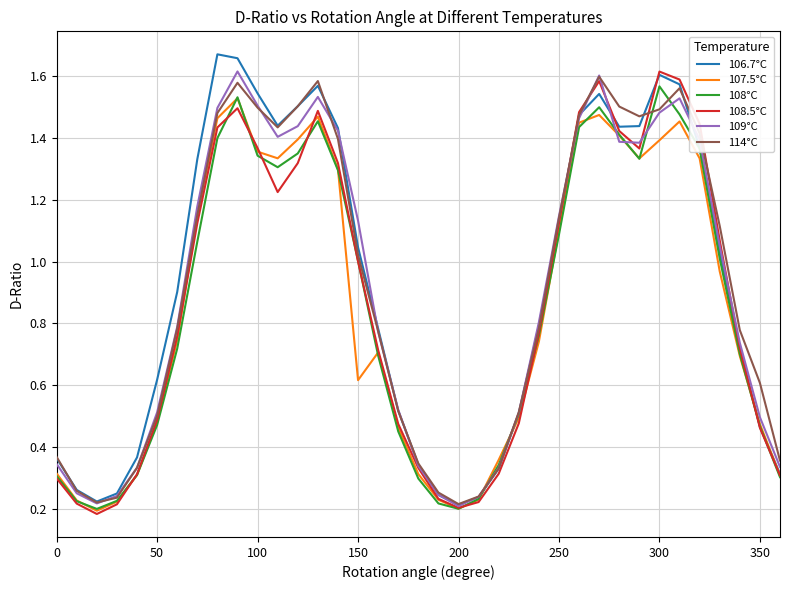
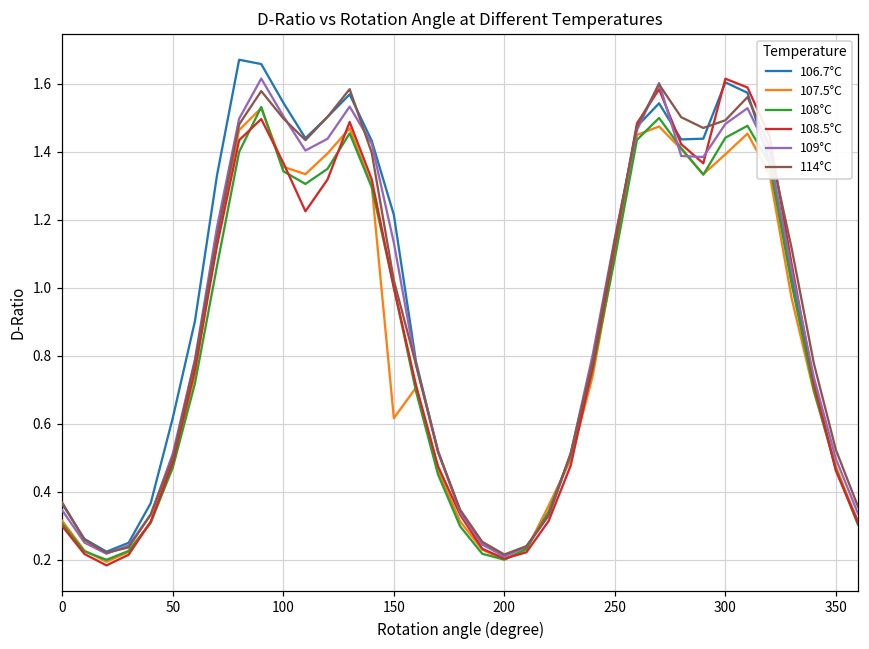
106.7°C, 150: 1.05 -> 1.21
108°C, 300: 1.57 -> 1.44
114°C, 350: 0.61 -> 0.52
